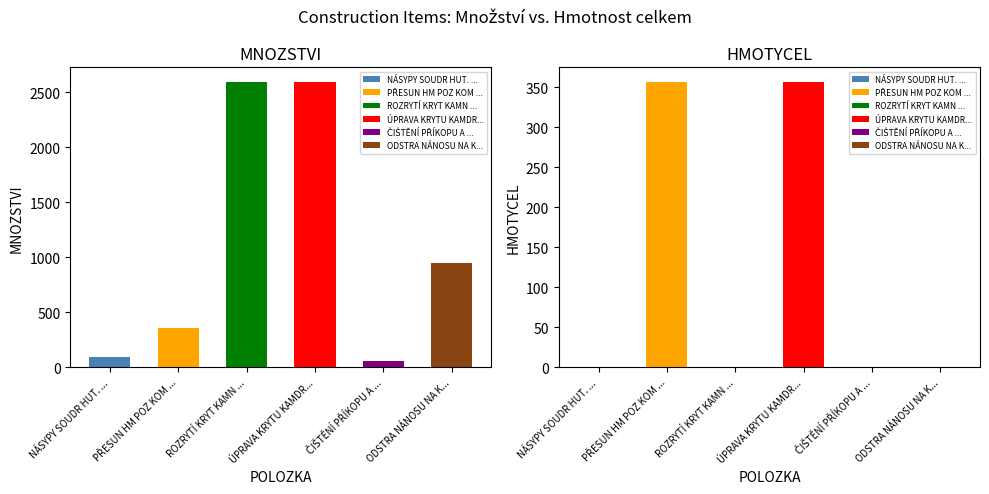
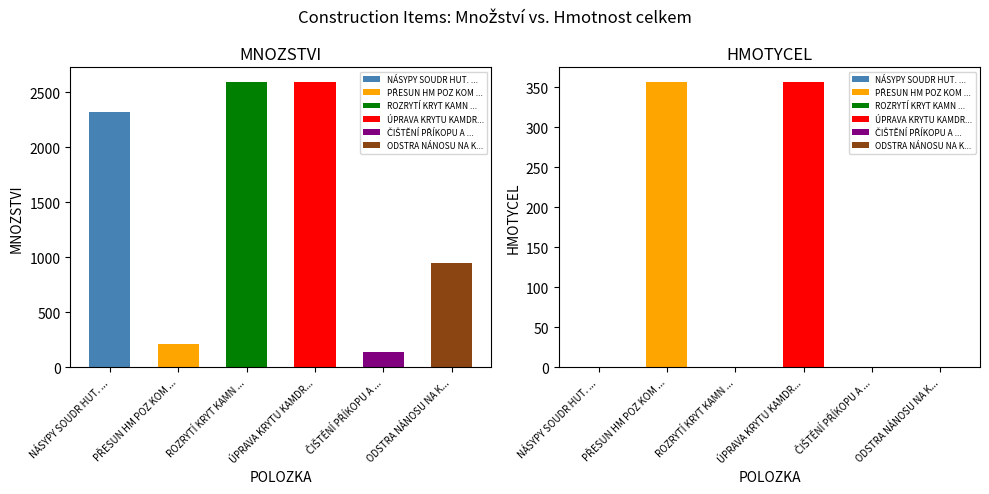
MNOZSTVI, NÁSYPY SOUDR HUT. ...: 100 -> 2320
MNOZSTVI, PŘESUN HM POZ KOM ...: 360 -> 210
MNOZSTVI, ČIŠTĚNÍ PŘÍKOPU A ...: 60 -> 130
